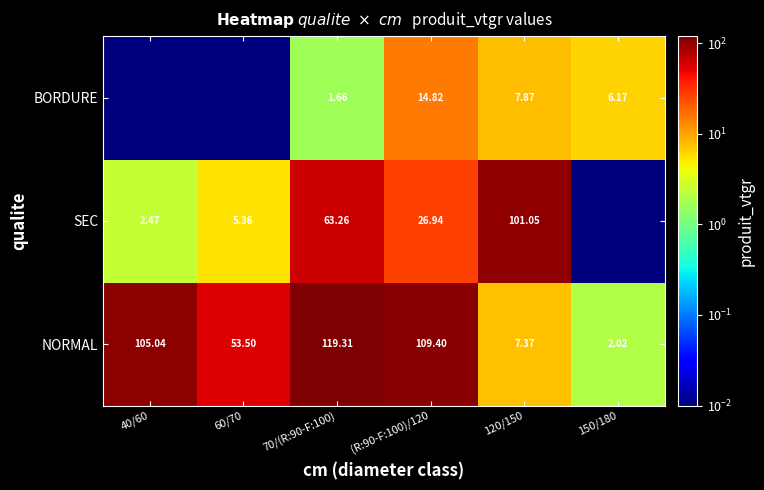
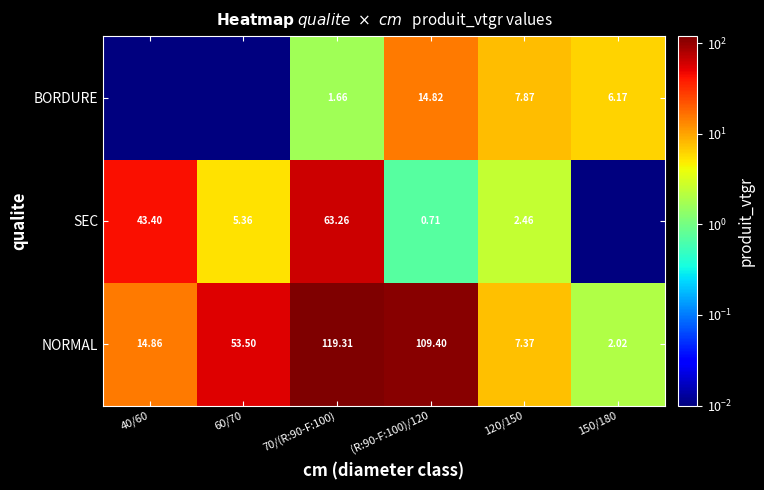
SEC, 40/60: 2.47 -> 43.40
SEC, (R:90-F:100)/120: 26.94 -> 0.71
SEC, 120/150: 101.05 -> 2.46
NORMAL, 40/60: 105.04 -> 14.86
